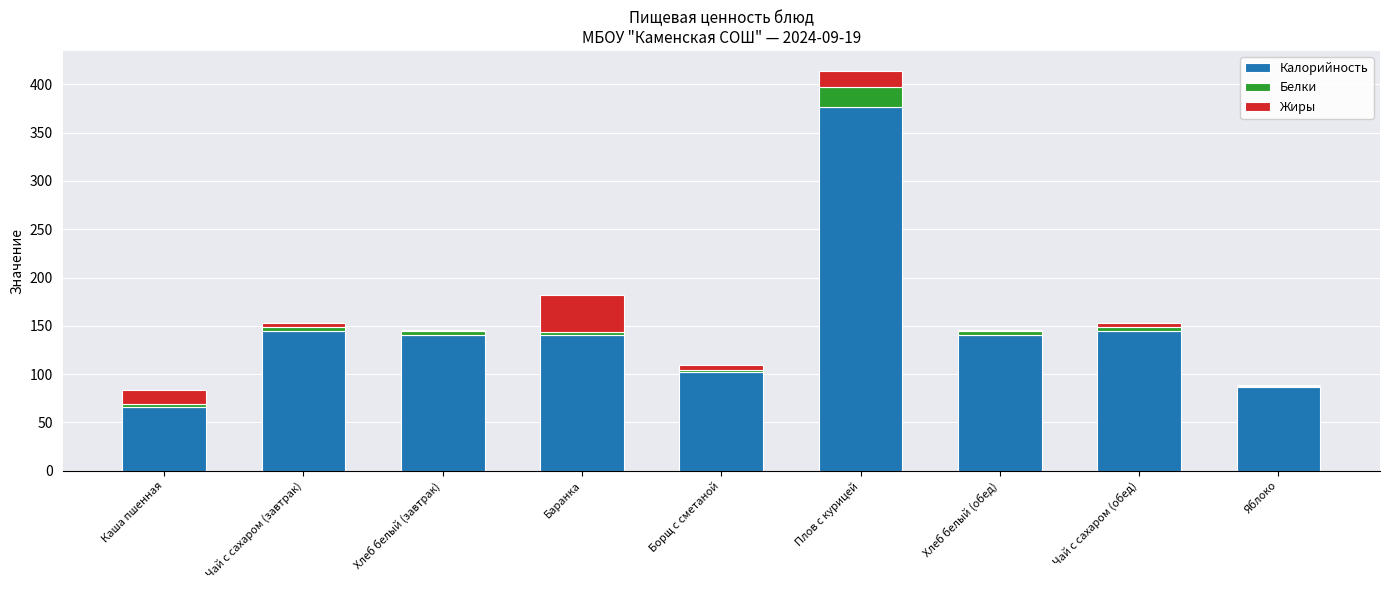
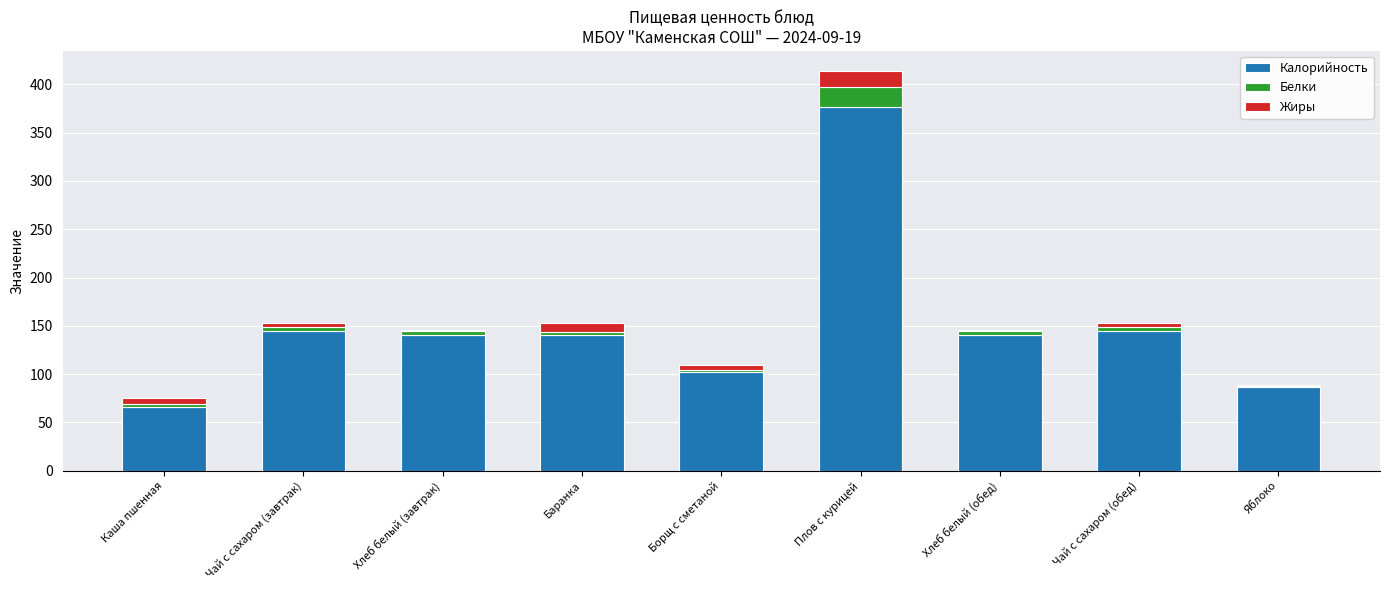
Жиры, Каша пшенная: 20 -> 10
Жиры, Баранка: 40 -> 10
